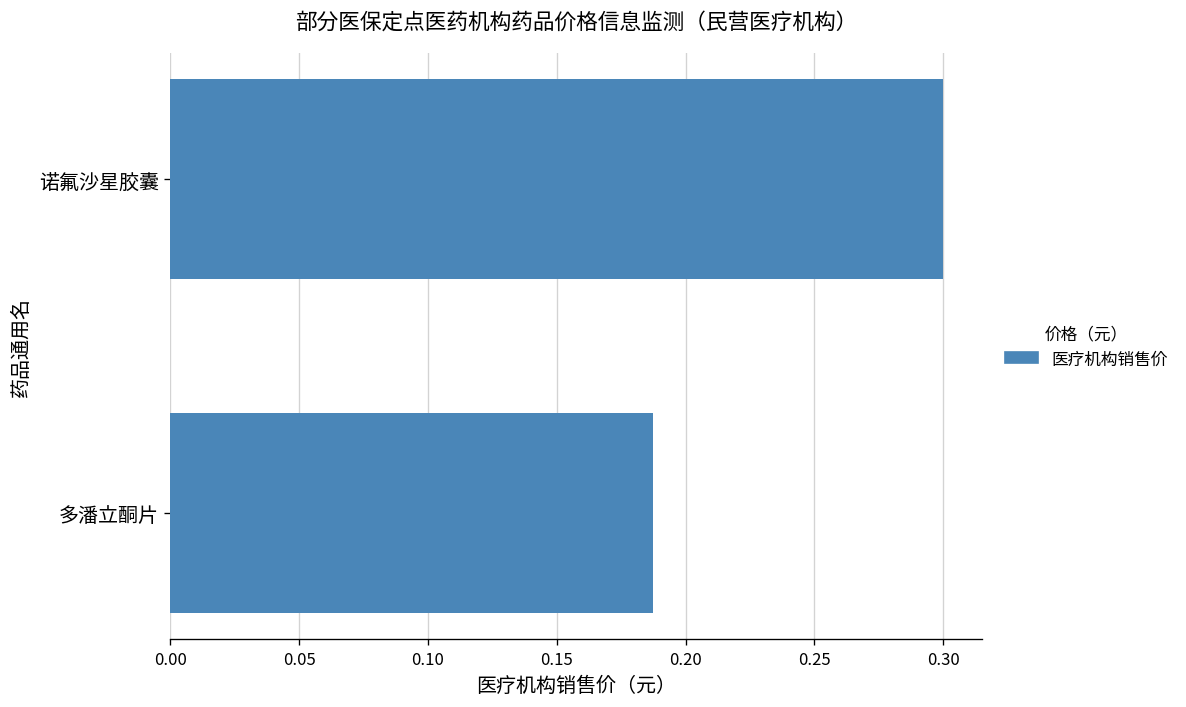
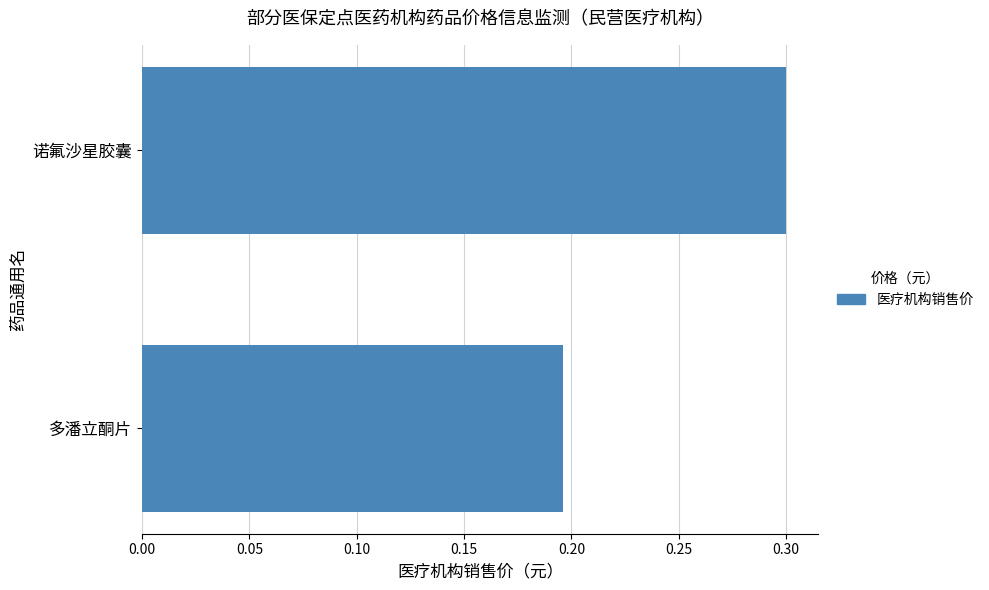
多潘立酮片: 0.187 -> 0.196
